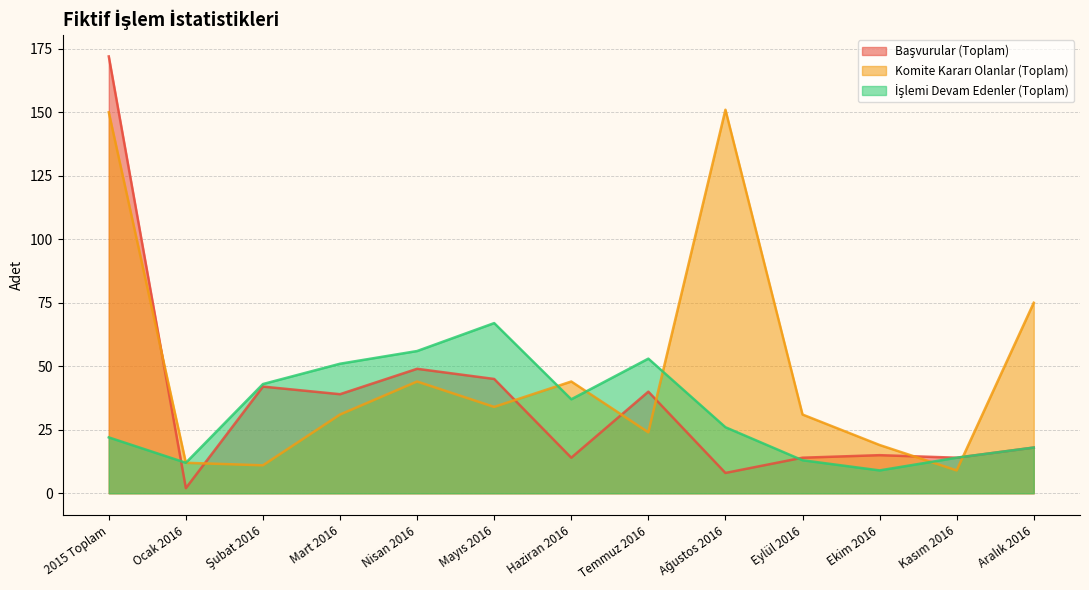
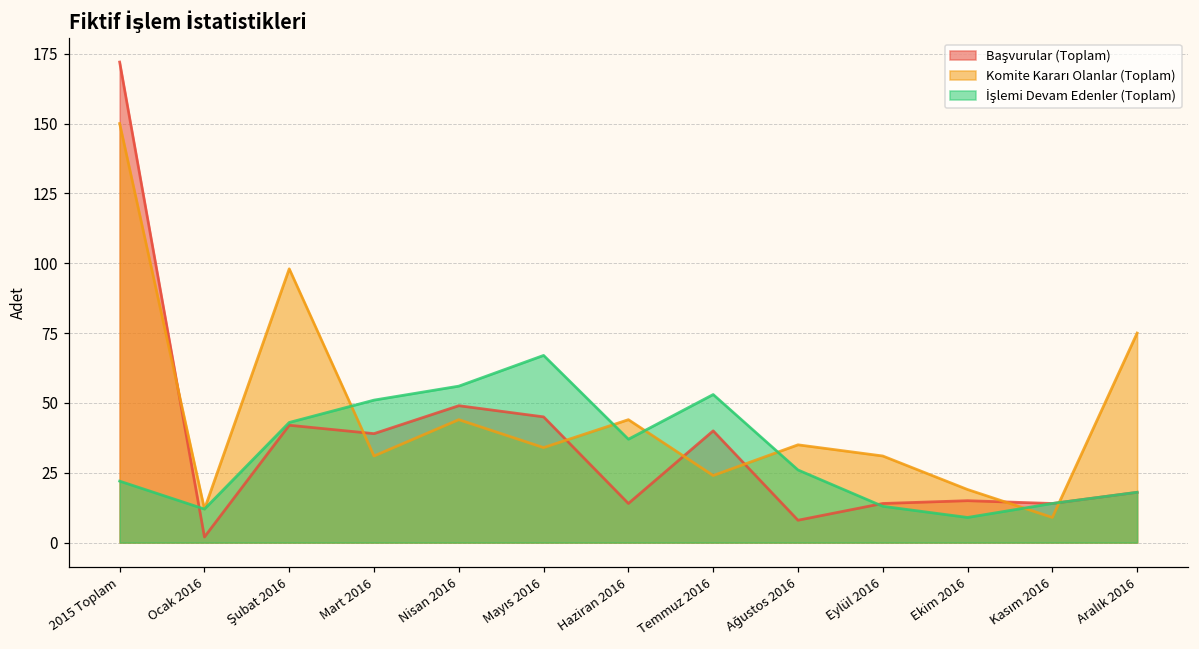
Komite Kararı Olanlar (Toplam), Şubat 2016: 11 -> 98
Komite Kararı Olanlar (Toplam), Ağustos 2016: 151 -> 35
